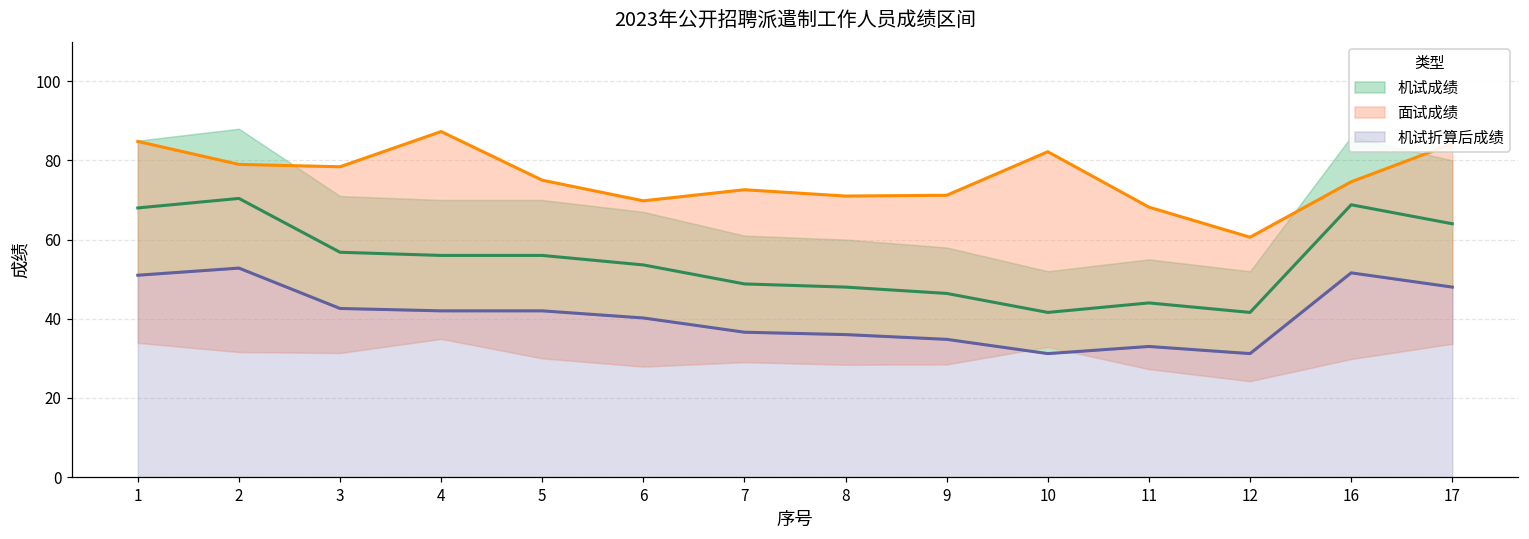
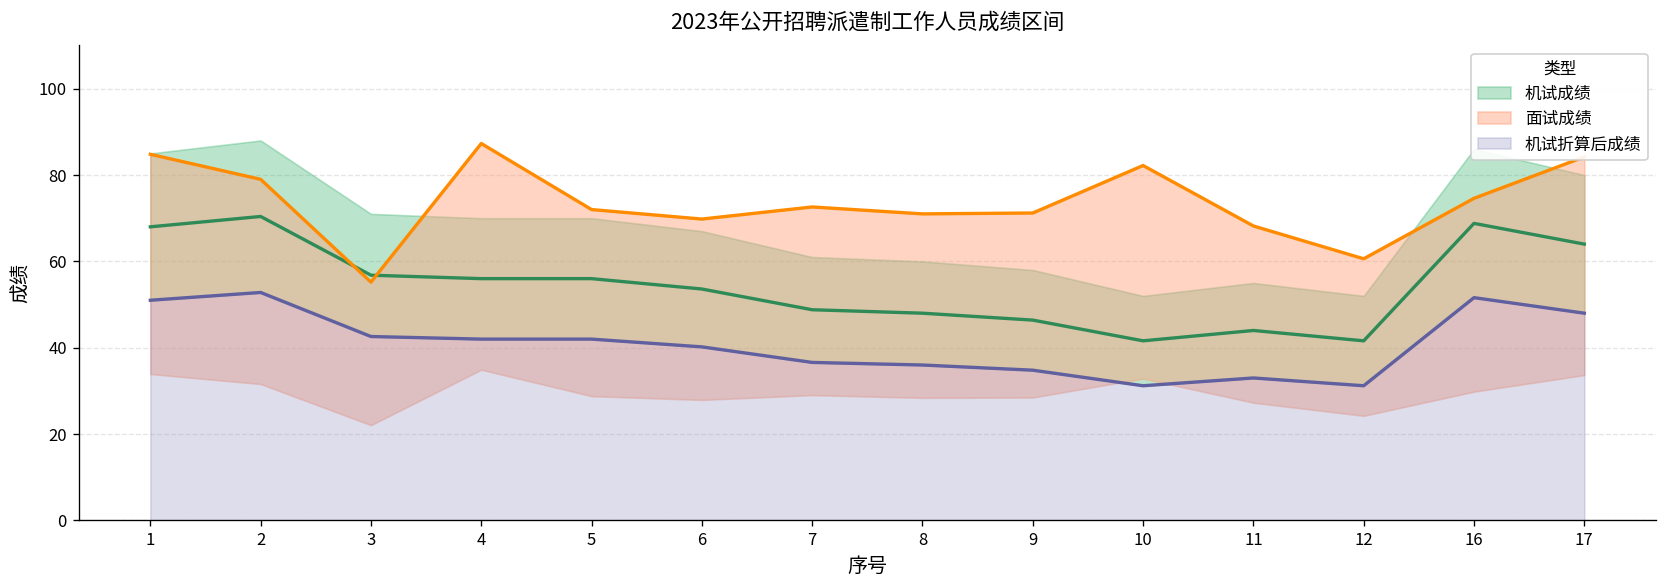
面试成绩, 3: 78 -> 55
面试成绩, 5: 75 -> 72
